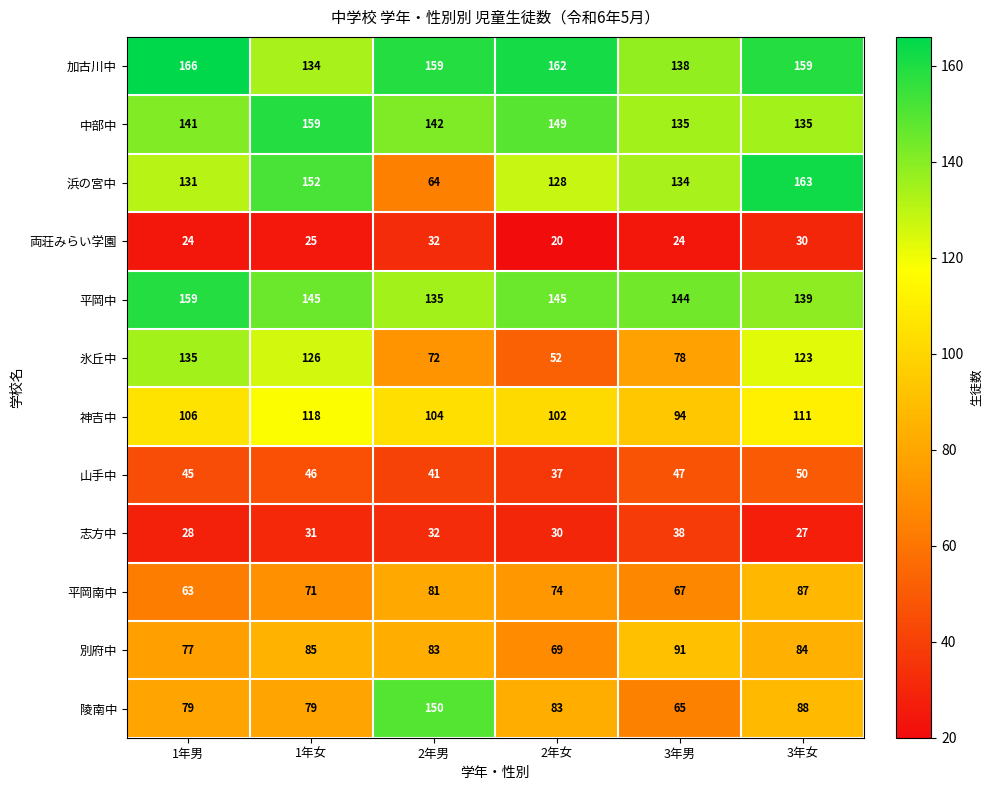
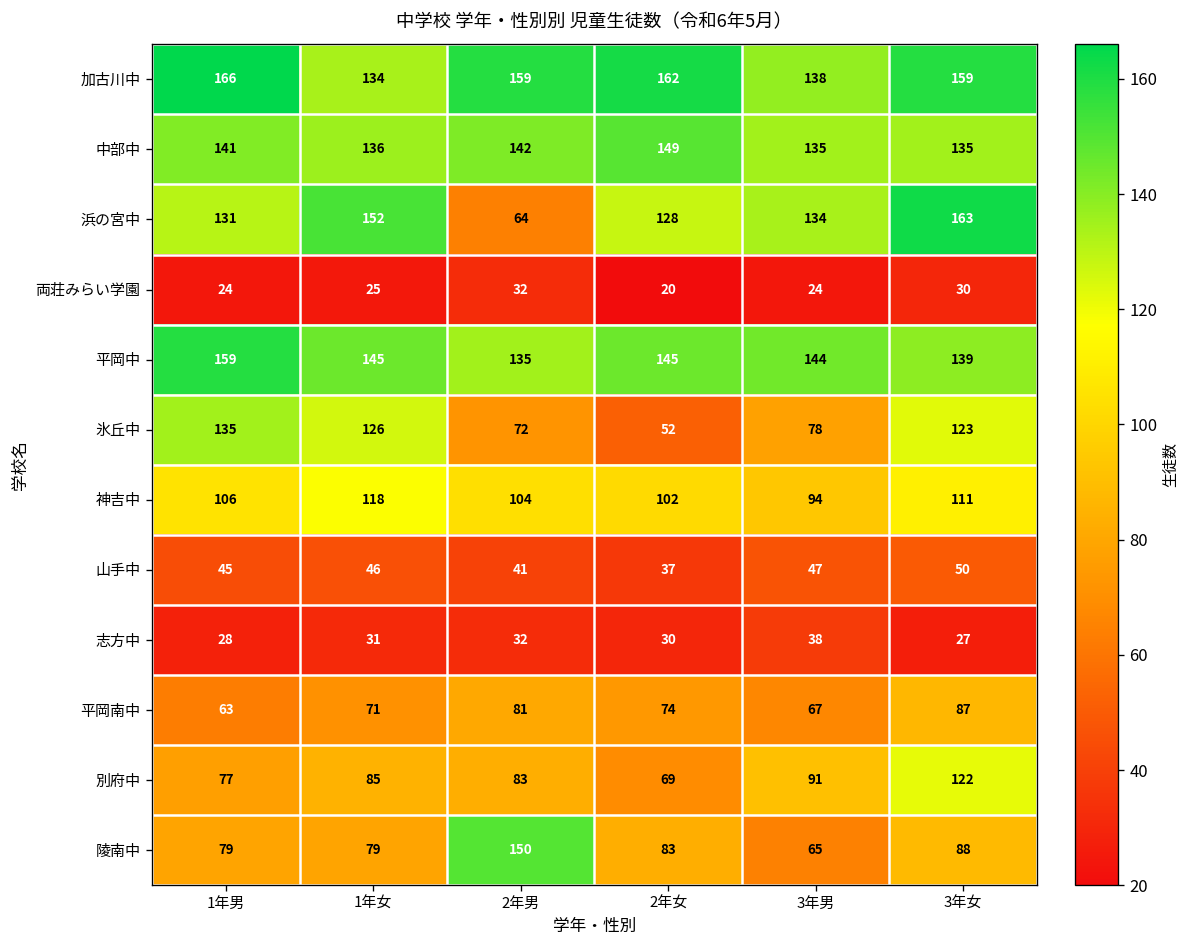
中部中, 1年女: 159 -> 136
別府中, 3年女: 84 -> 122
